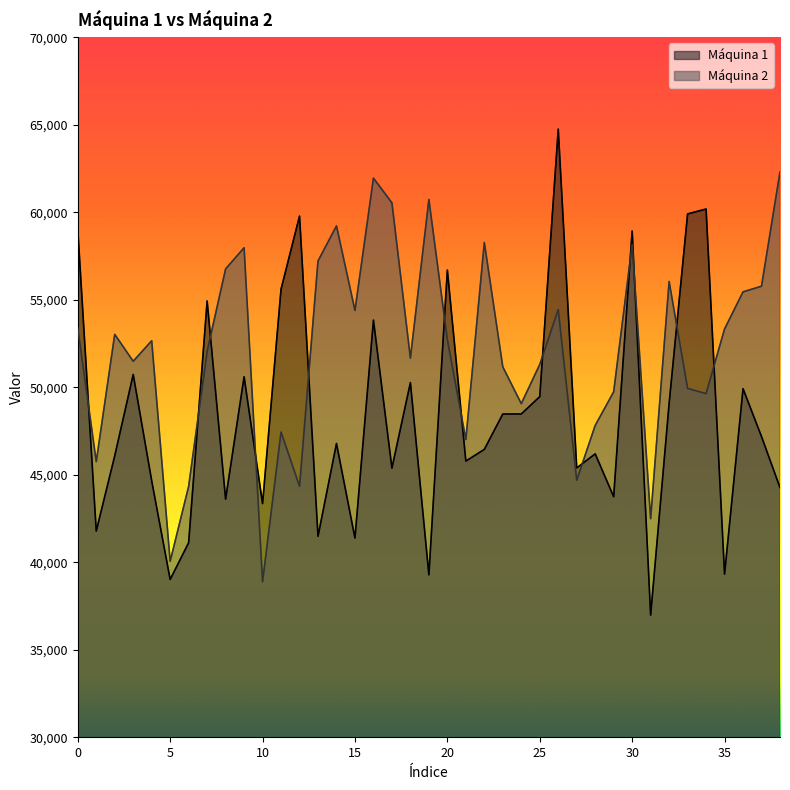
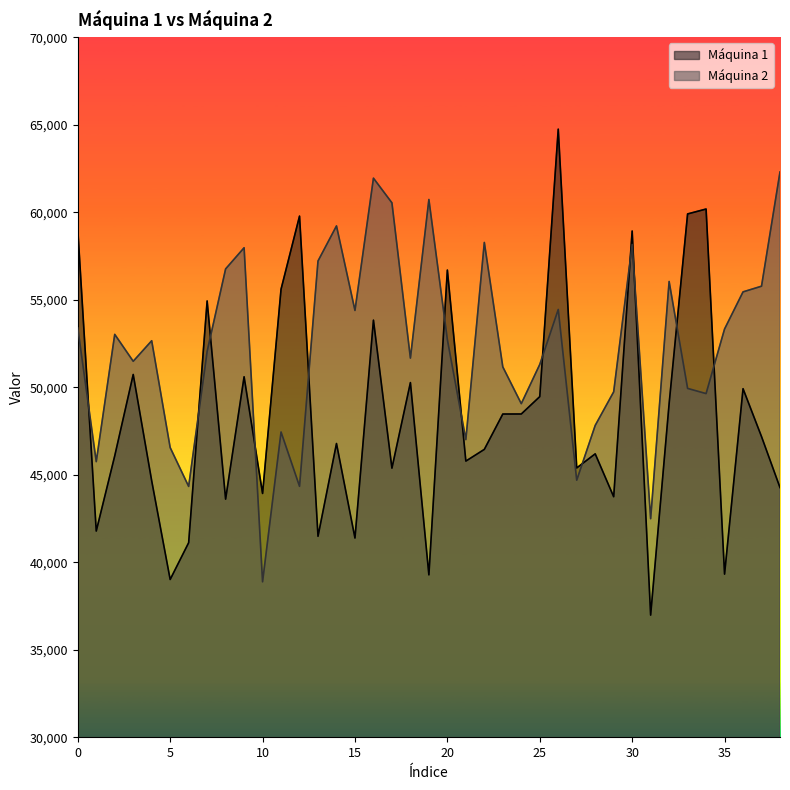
Máquina 2, 5: 40,100 -> 46,600
Máquina 1, 10: 43,400 -> 43,900
